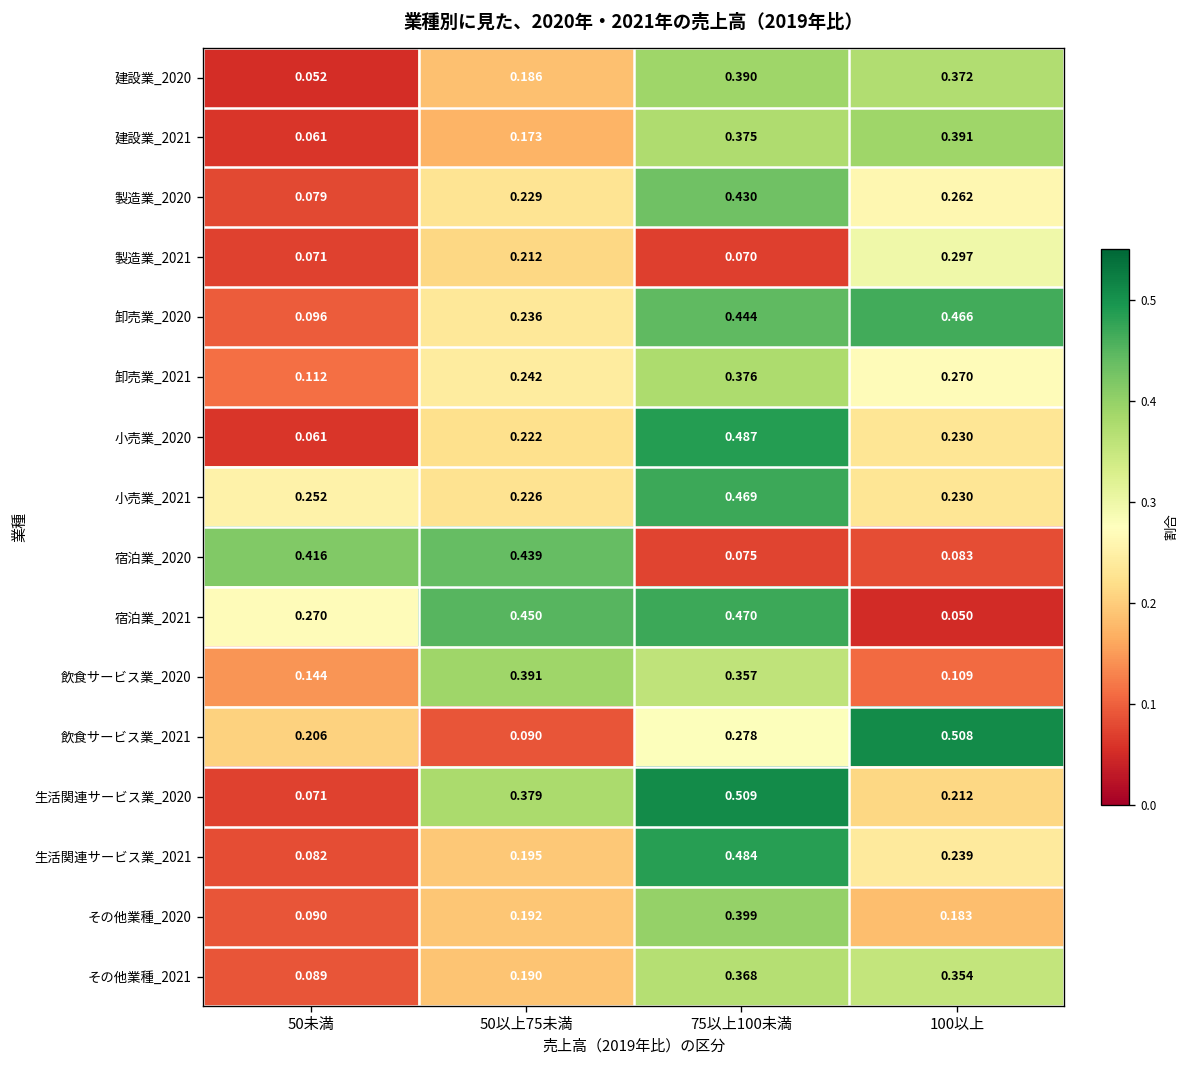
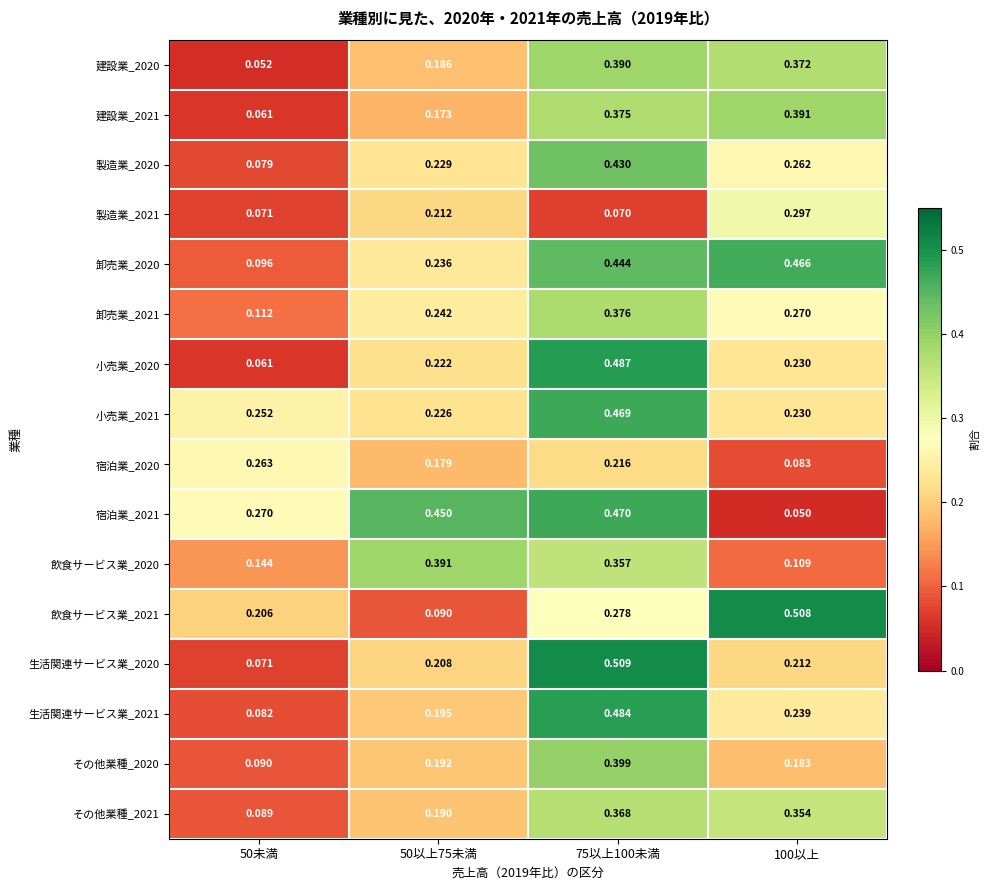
宿泊業_2020, 50未満: 0.416 -> 0.263
宿泊業_2020, 50以上75未満: 0.439 -> 0.179
宿泊業_2020, 75以上100未満: 0.075 -> 0.216
生活関連サービス業_2020, 50以上75未満: 0.379 -> 0.208
